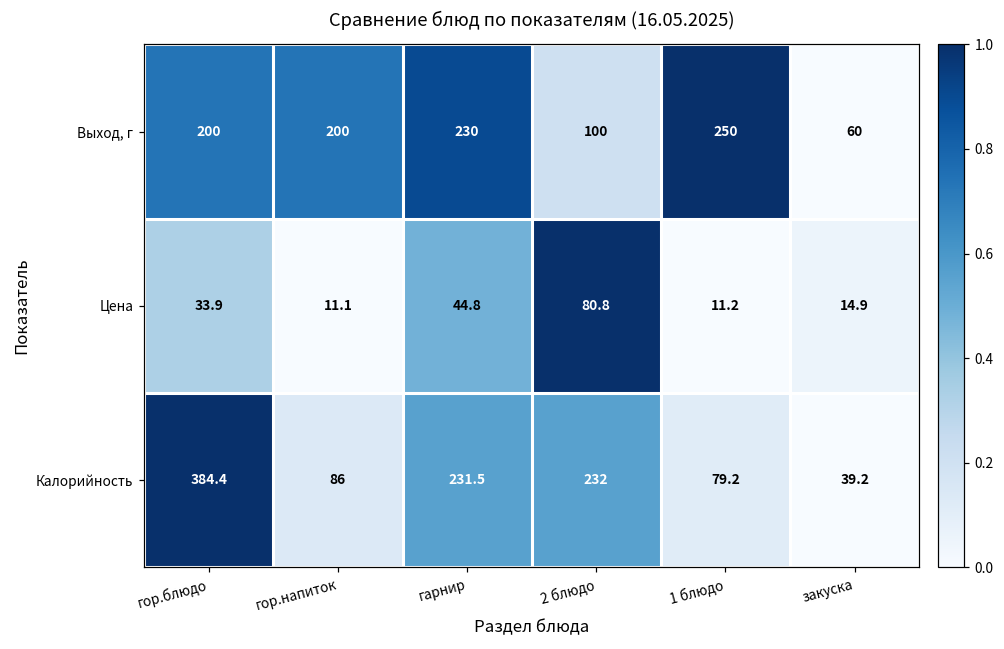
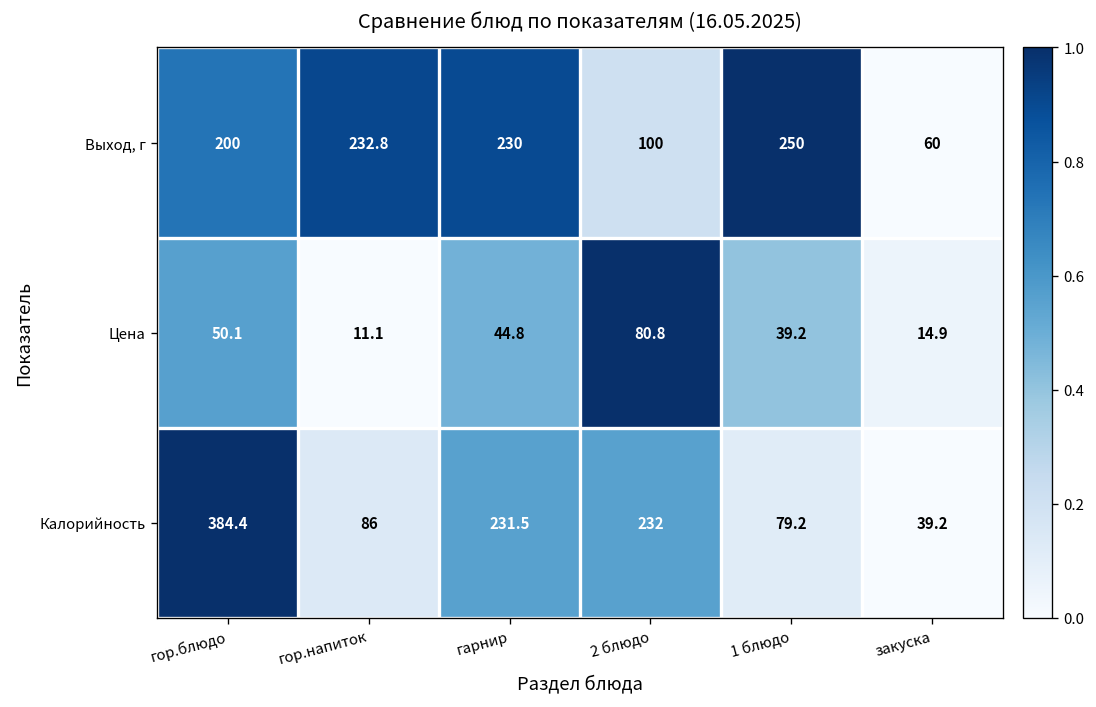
Выход, г, гор.напиток: 200 -> 232.8
Цена, гор.блюдо: 33.9 -> 50.1
Цена, 1 блюдо: 11.2 -> 39.2
